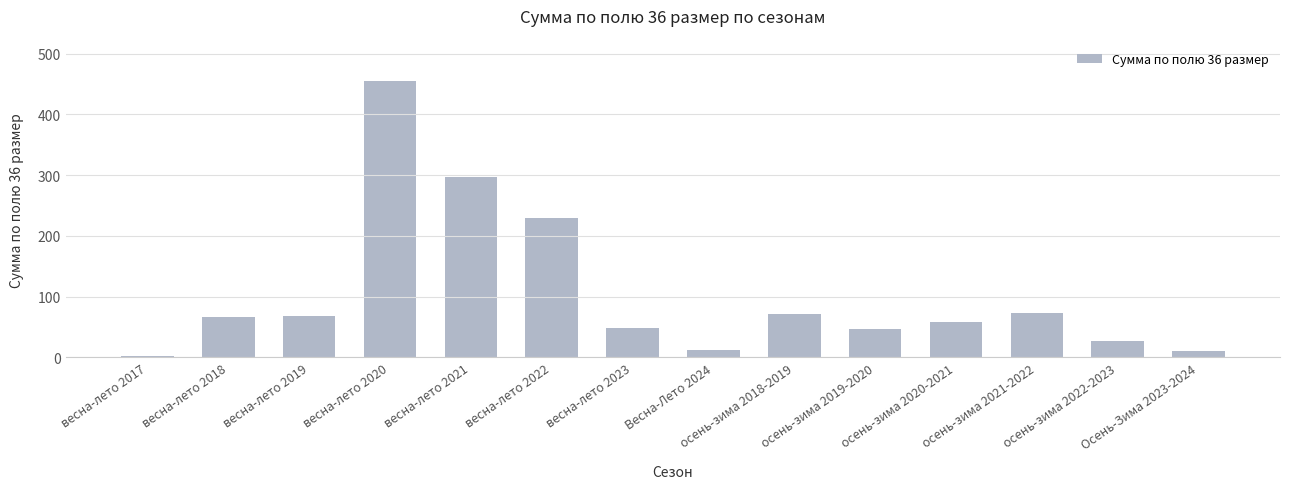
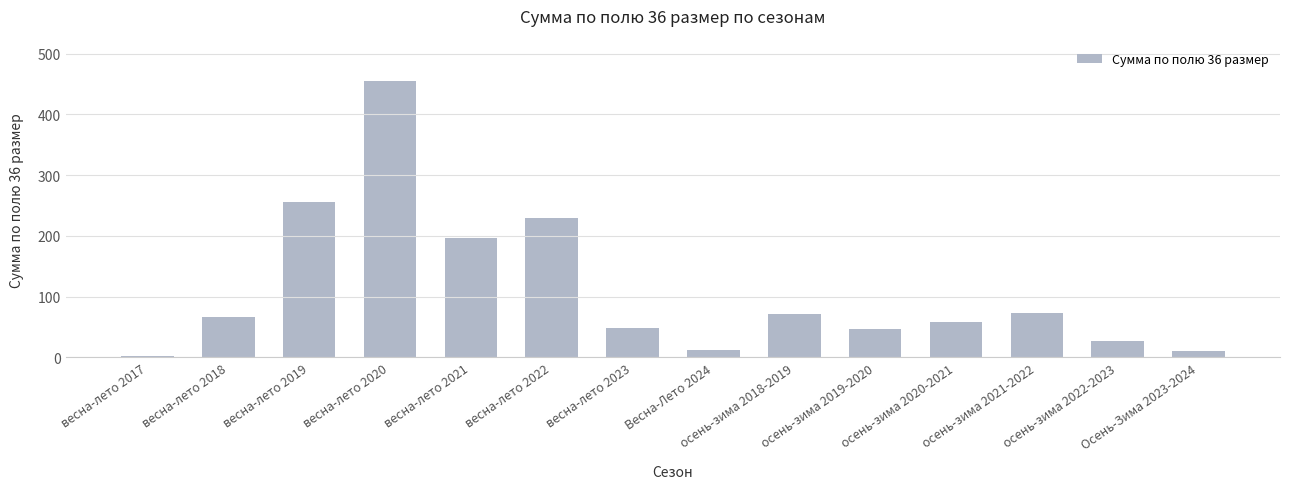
весна-лето 2019: 70 -> 260
весна-лето 2021: 300 -> 200
